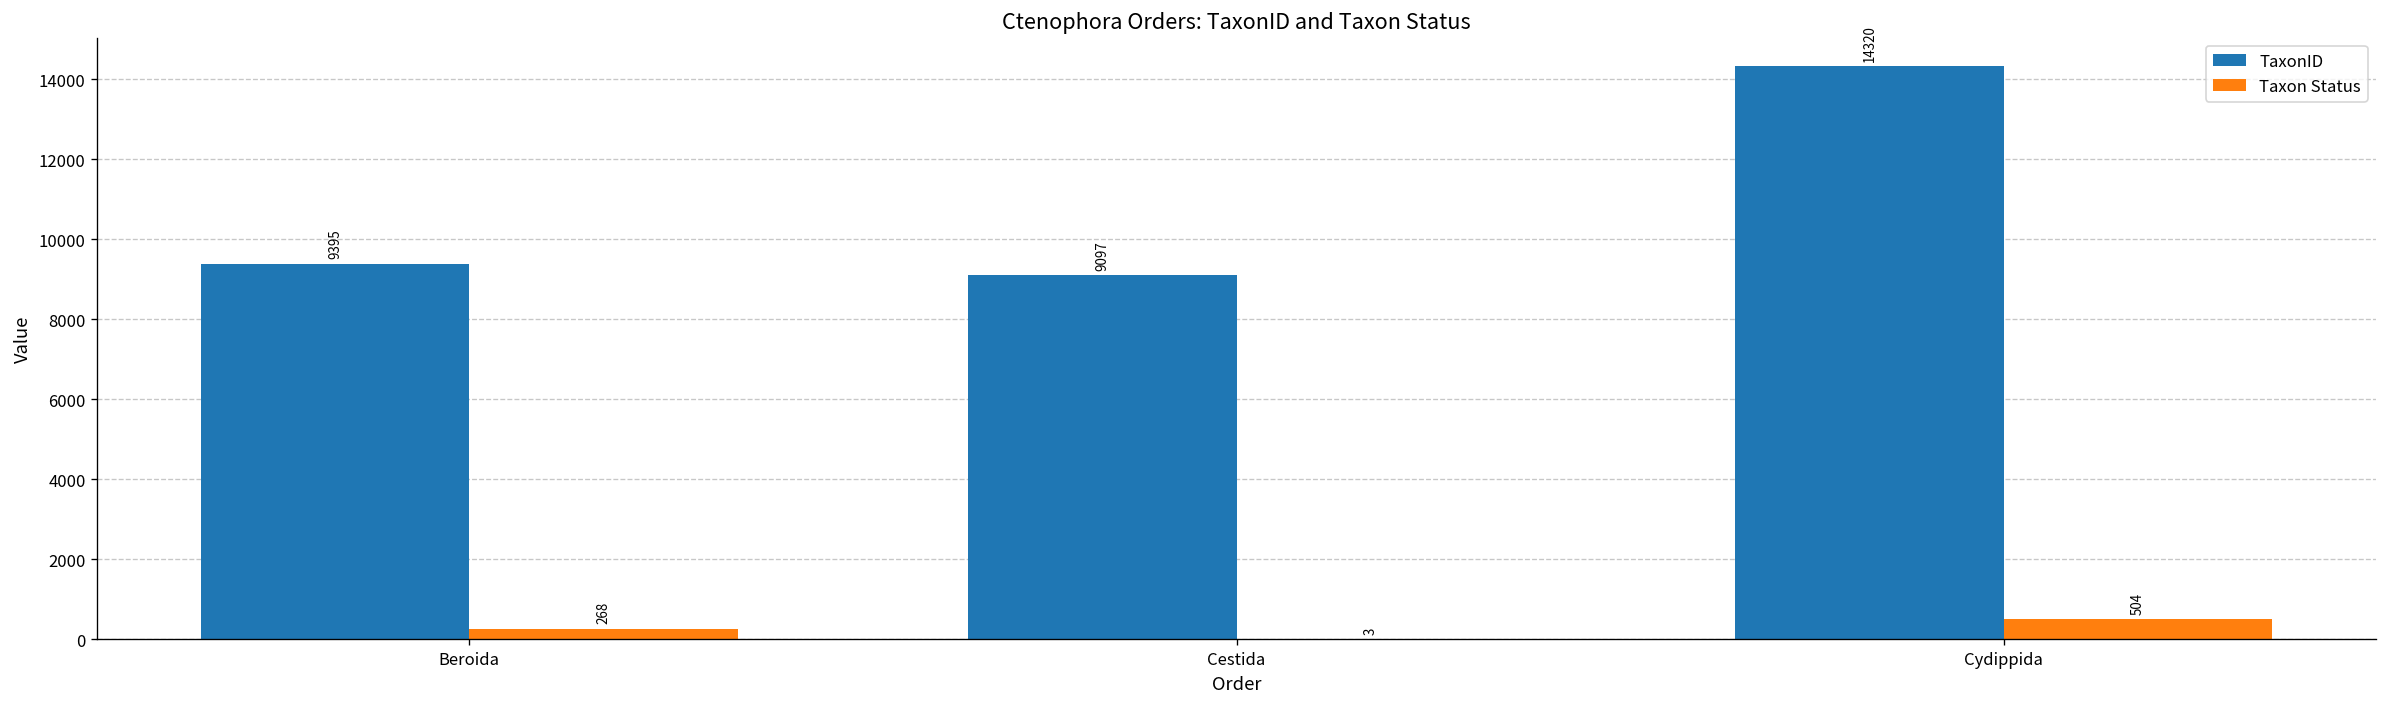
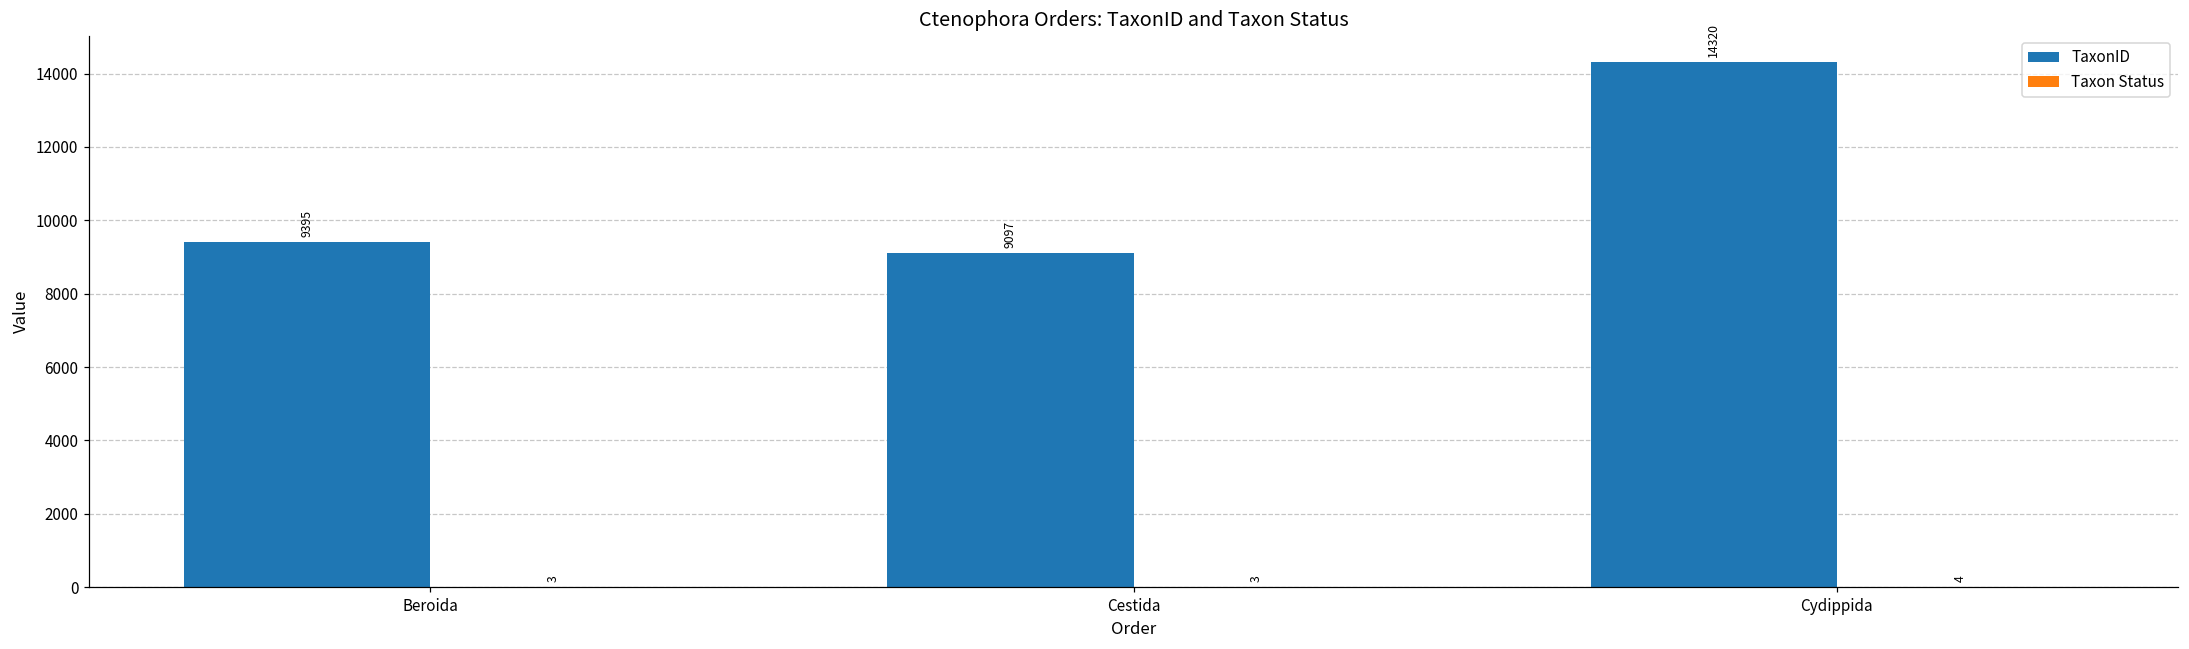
Taxon Status, Beroida: 268 -> 3
Taxon Status, Cydippida: 504 -> 4
